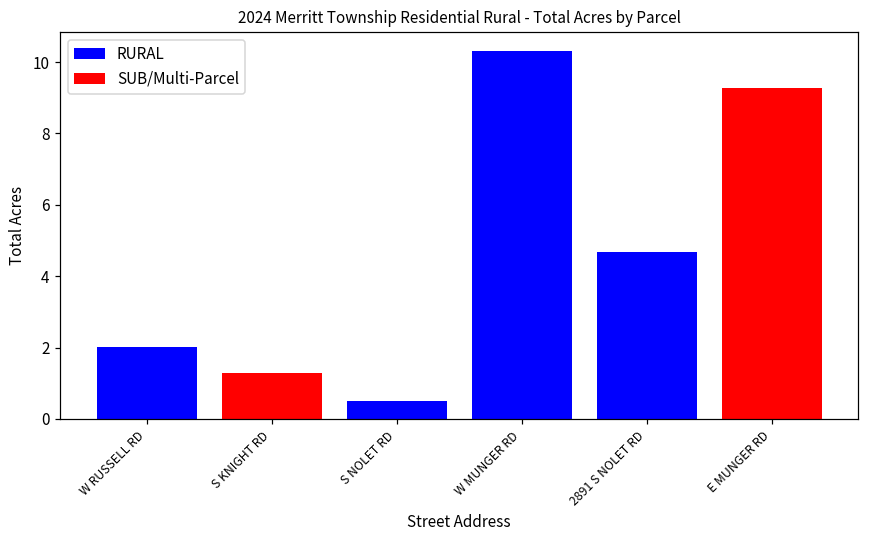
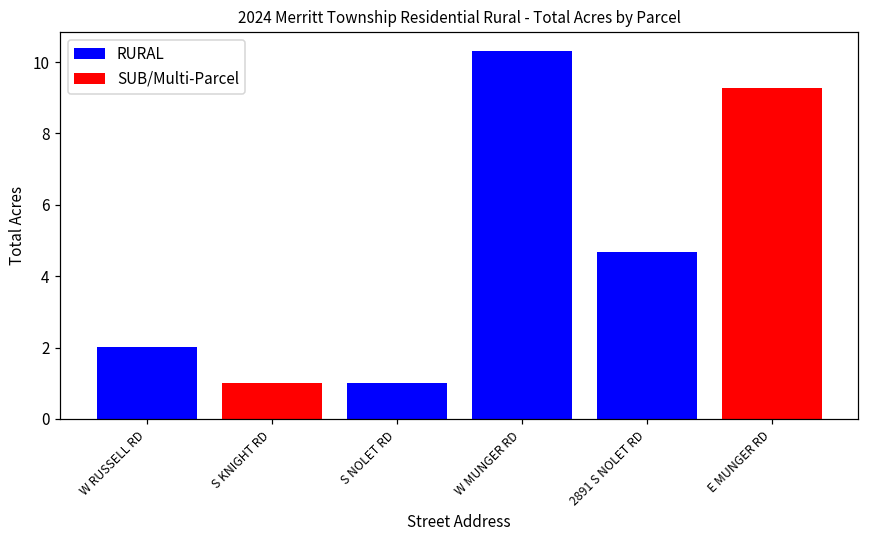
S KNIGHT RD: 1.3 -> 1.0
S NOLET RD: 0.5 -> 1.0
